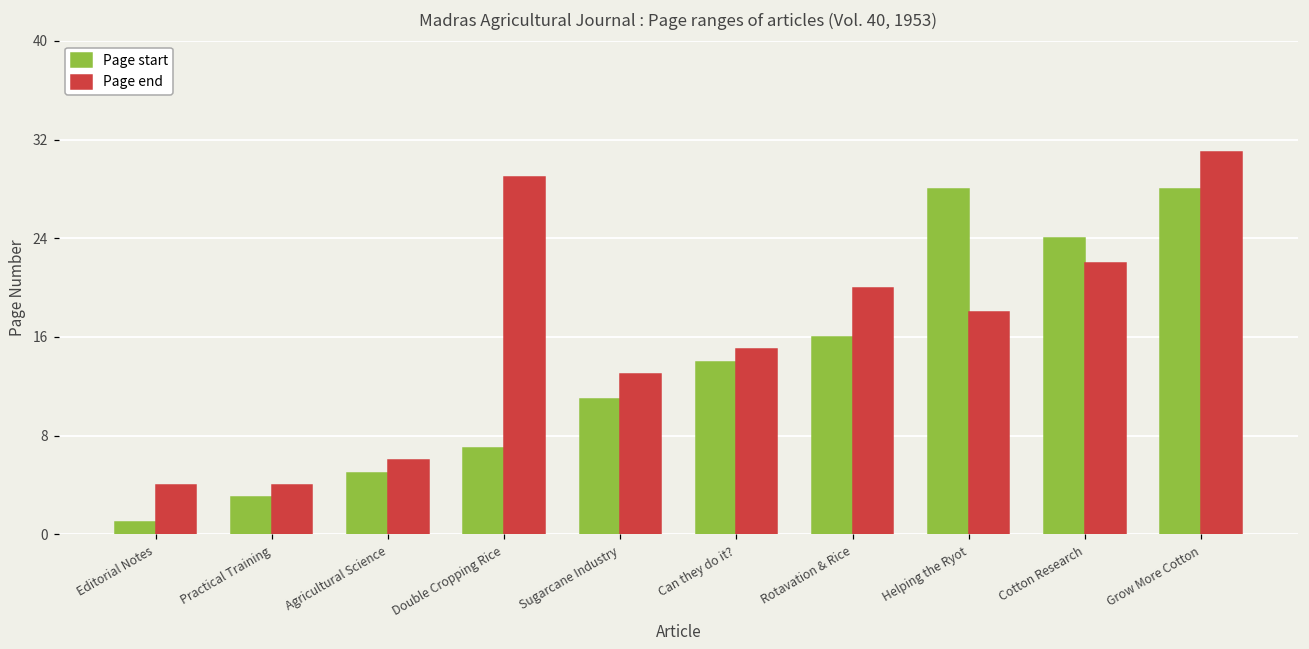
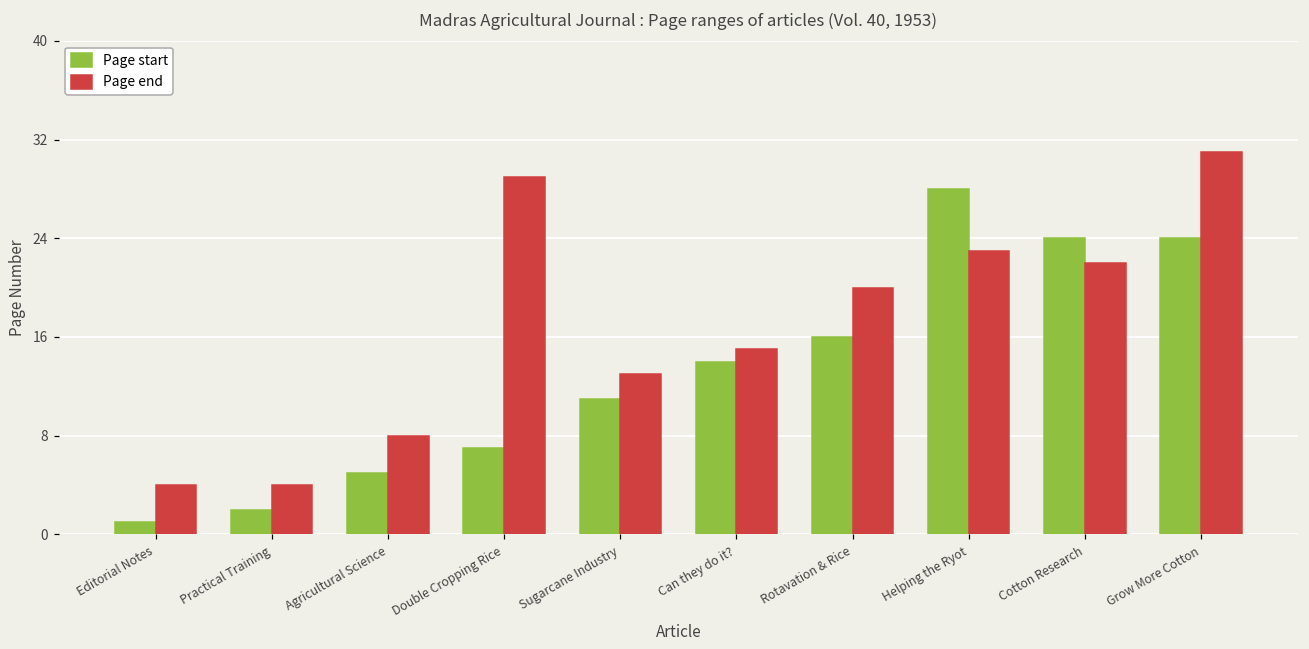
Page start, Practical Training: 3 -> 2
Page end, Agricultural Science: 6 -> 8
Page end, Helping the Ryot: 18 -> 23
Page start, Grow More Cotton: 28 -> 24
